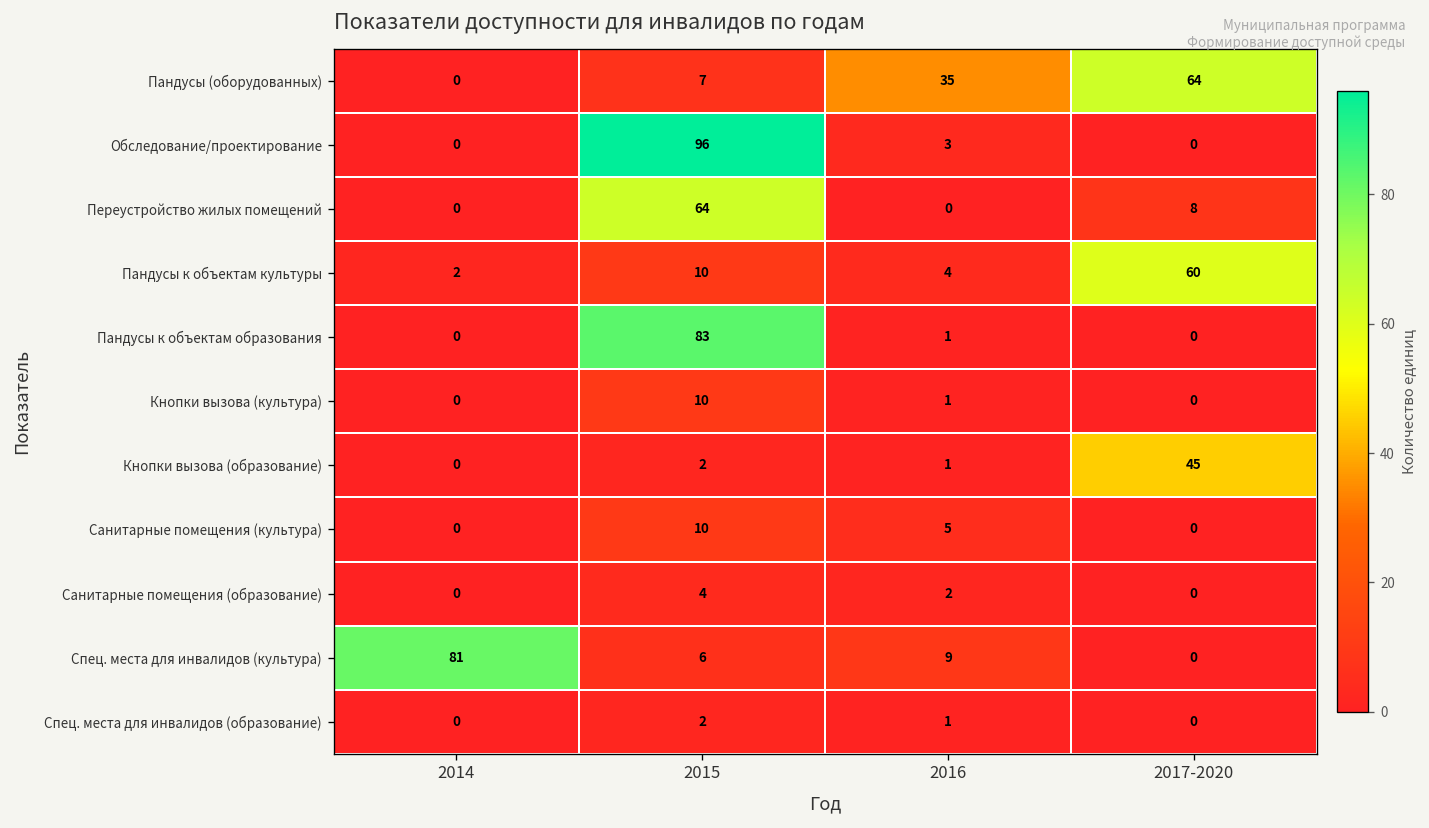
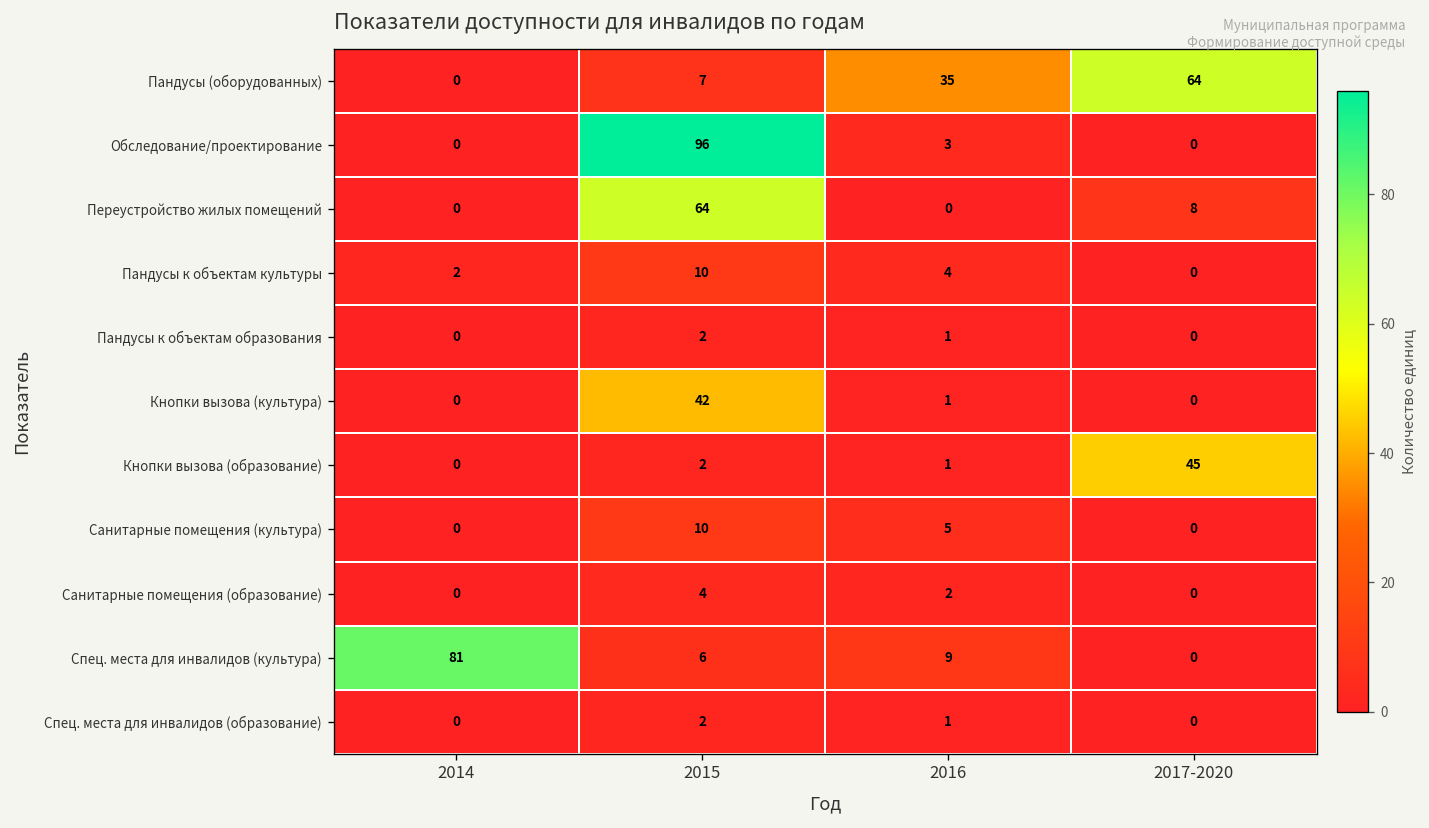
Пандусы к объектам культуры, 2017-2020: 60 -> 0
Пандусы к объектам образования, 2015: 83 -> 2
Кнопки вызова (культура), 2015: 10 -> 42
